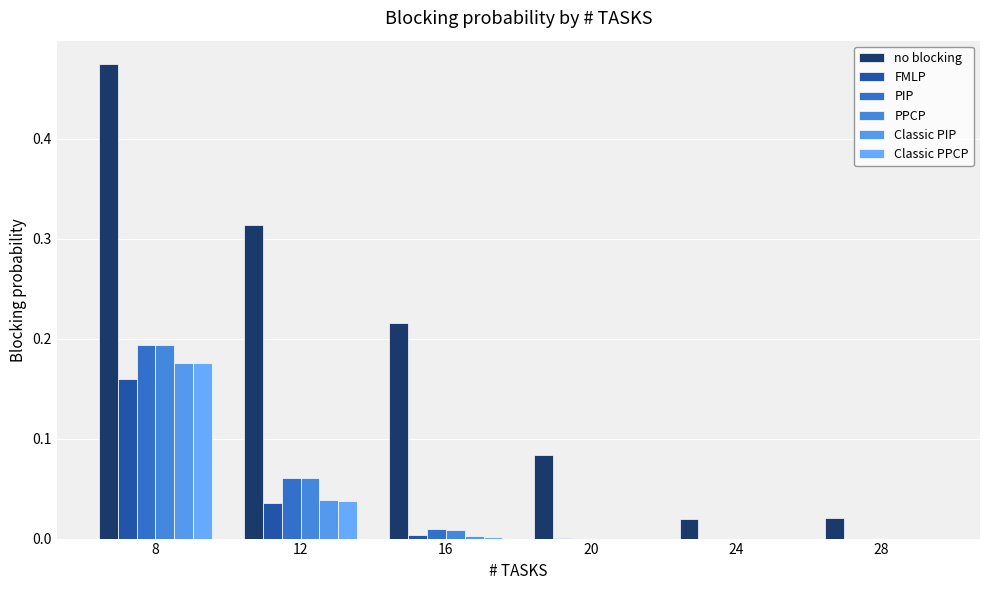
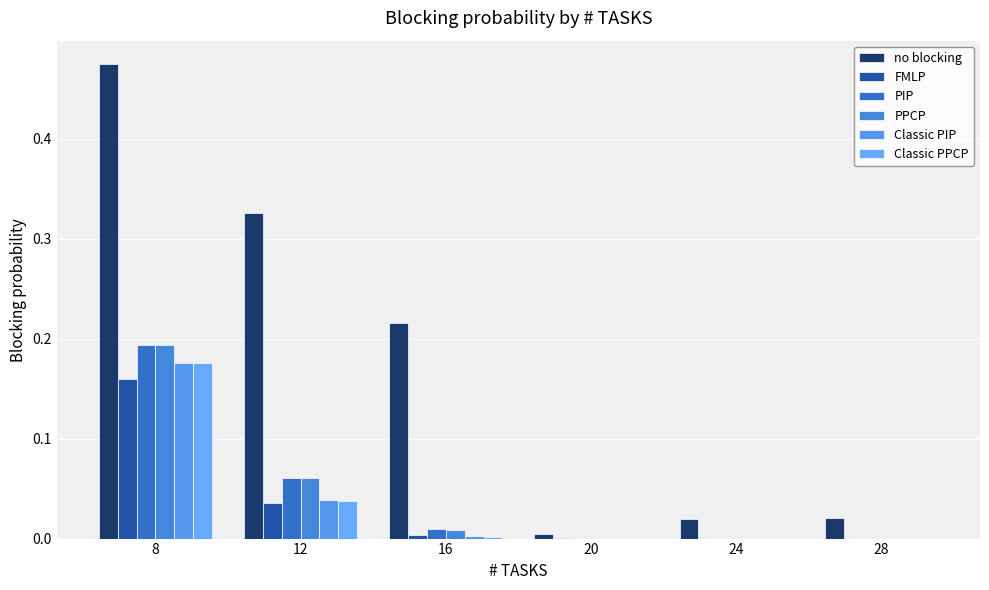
no blocking, 12: 0.31 -> 0.33
no blocking, 20: 0.08 -> 0.00
